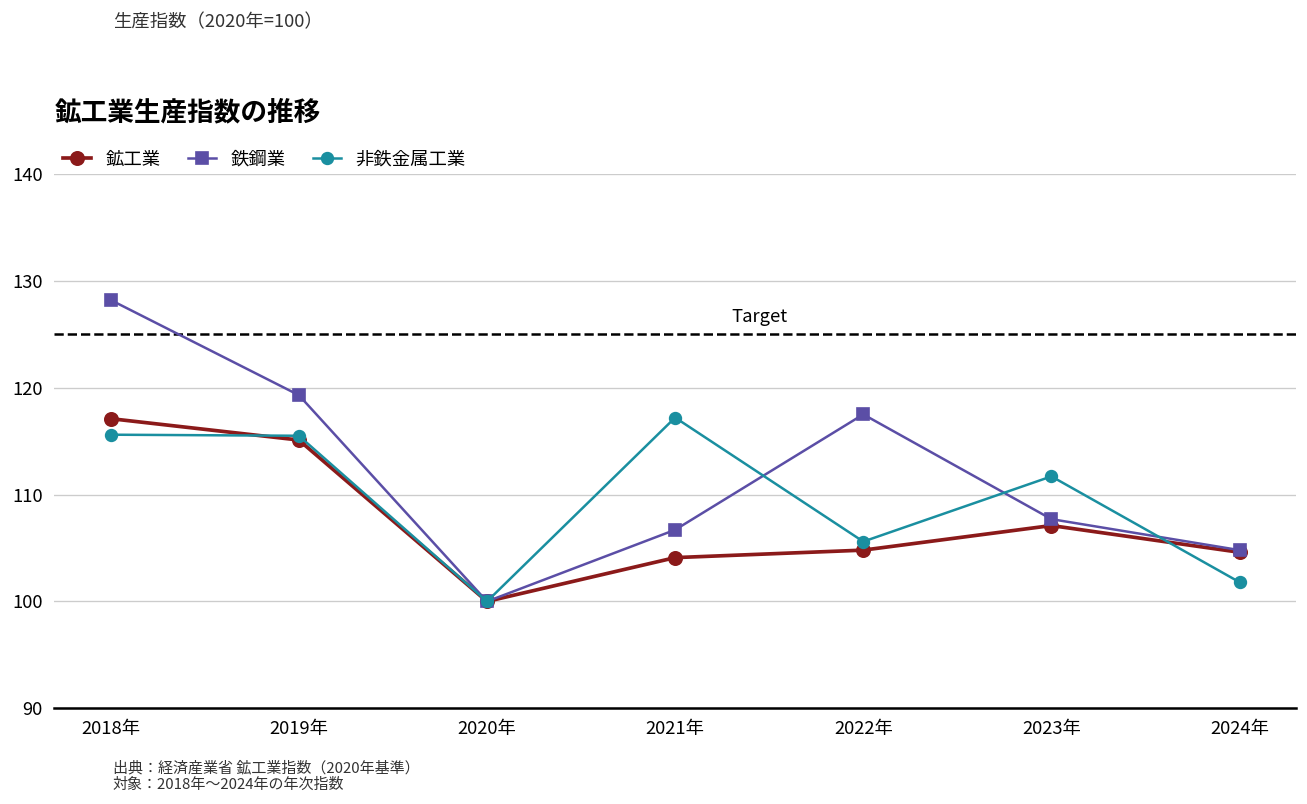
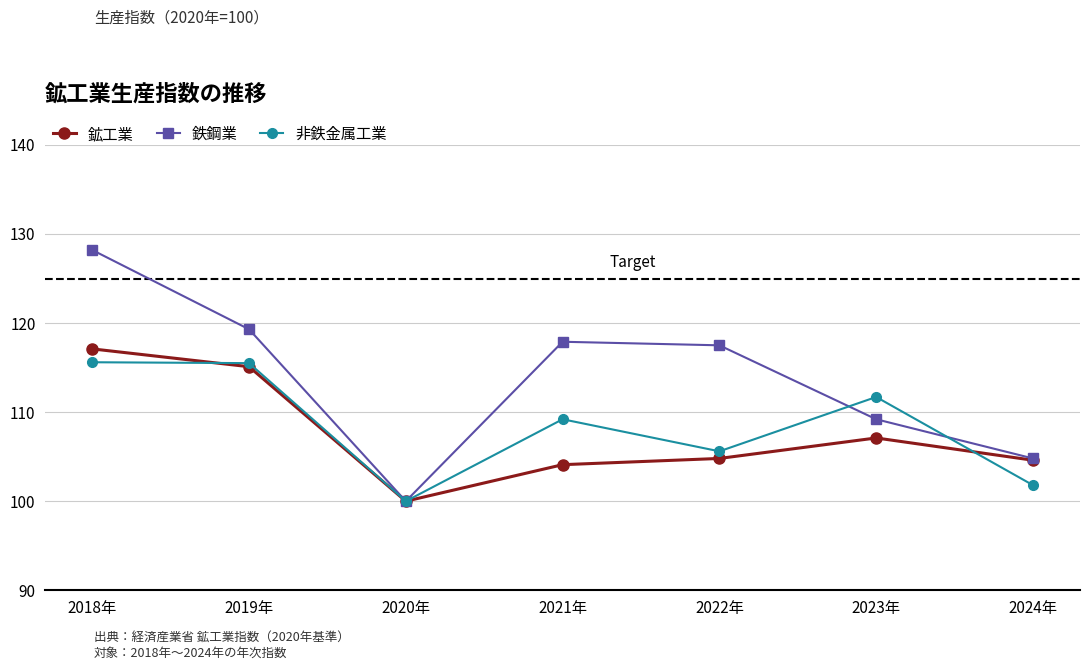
鉄鋼業, 2021年: 107 -> 118
非鉄金属工業, 2021年: 117 -> 109
鉄鋼業, 2023年: 108 -> 109
